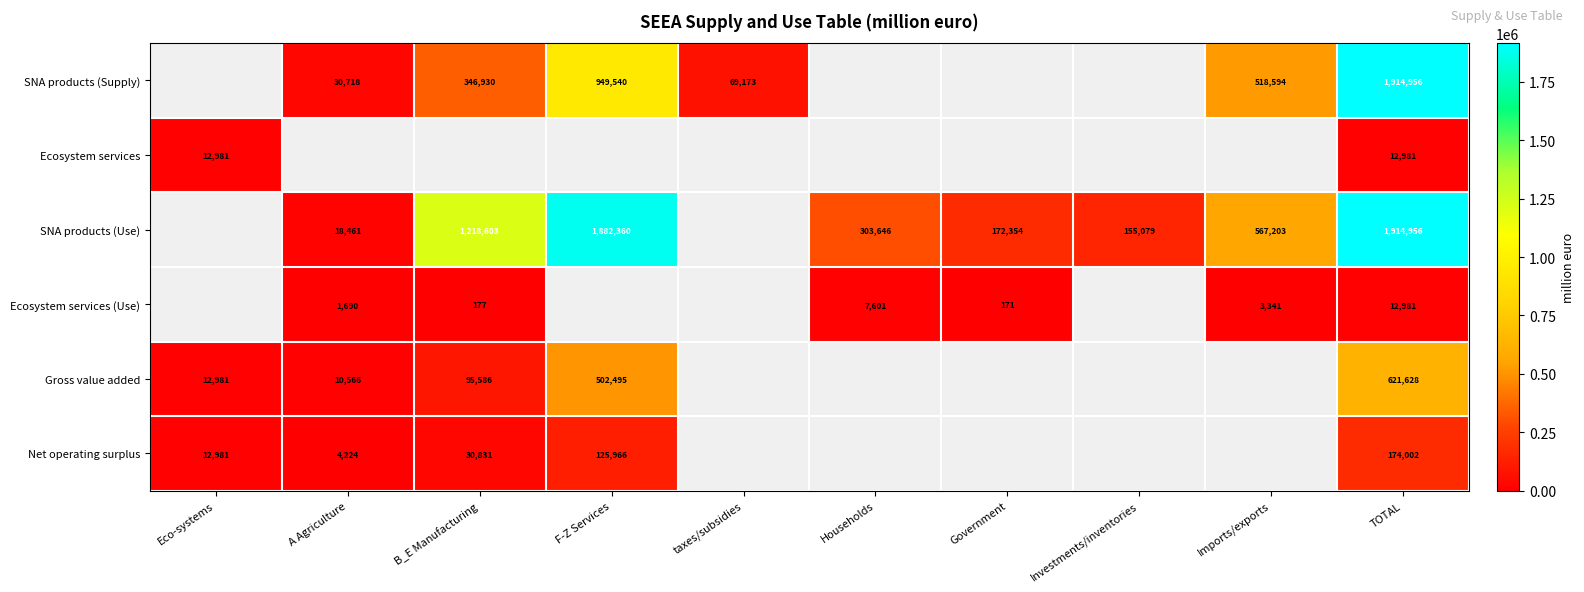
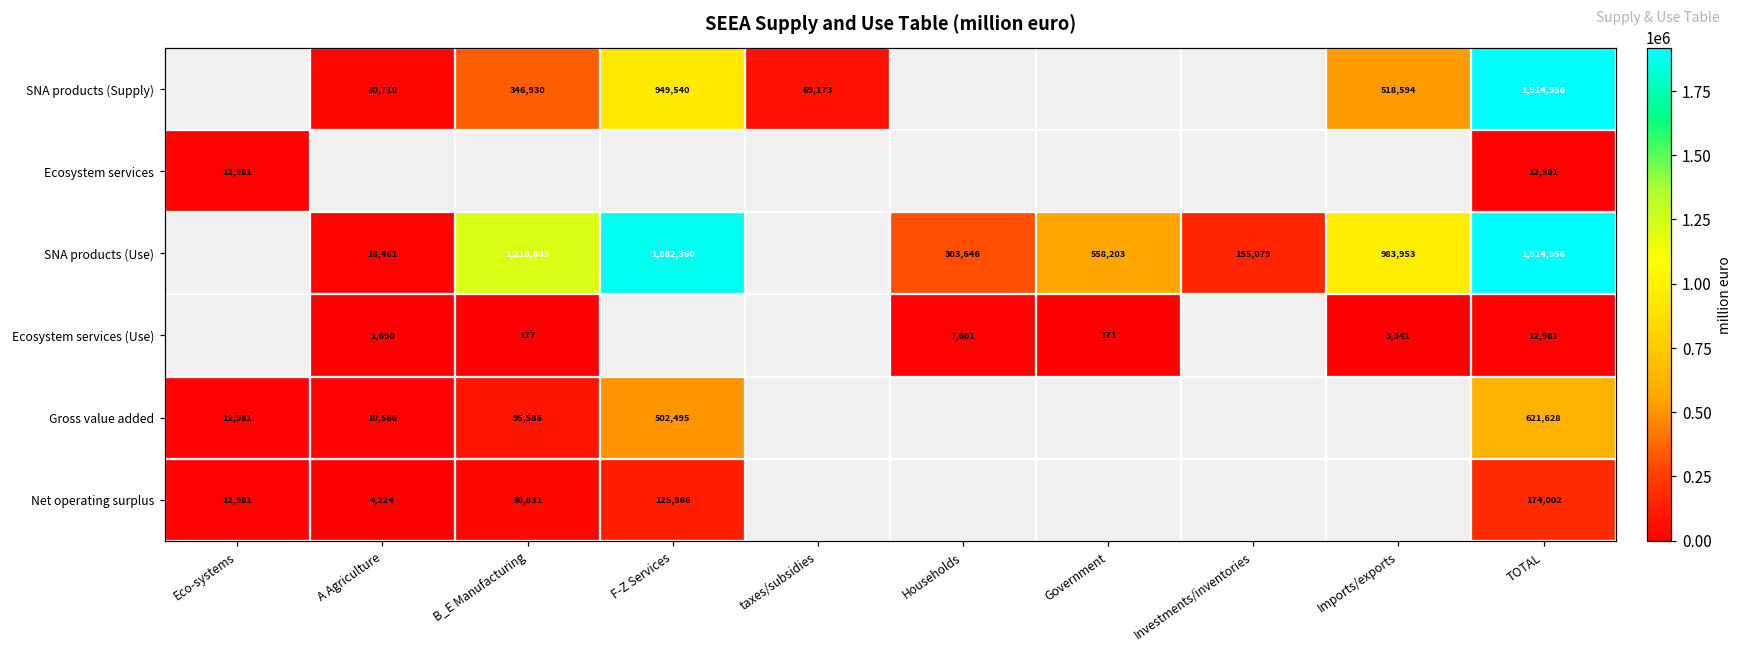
SNA products (Use), Government: 172,354 -> 558,203
SNA products (Use), Imports/exports: 567,203 -> 983,953
